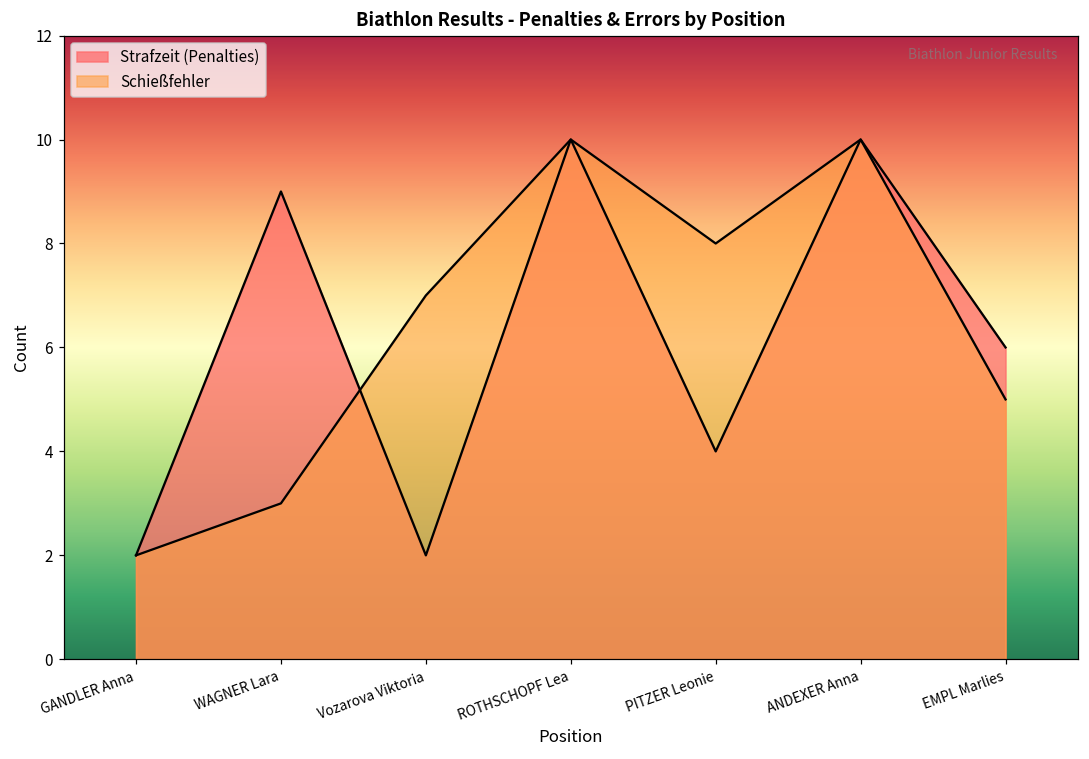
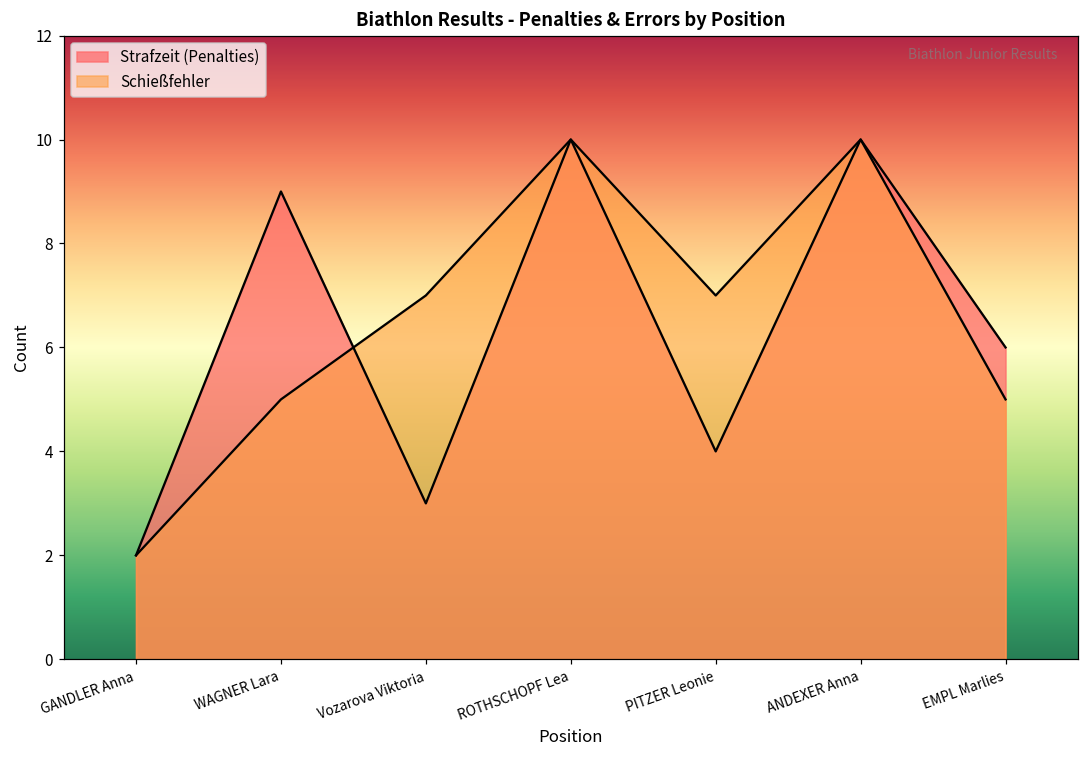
Schießfehler, WAGNER Lara: 3 -> 5
Strafzeit (Penalties), Vozarova Viktoria: 2 -> 3
Schießfehler, PITZER Leonie: 8 -> 7
